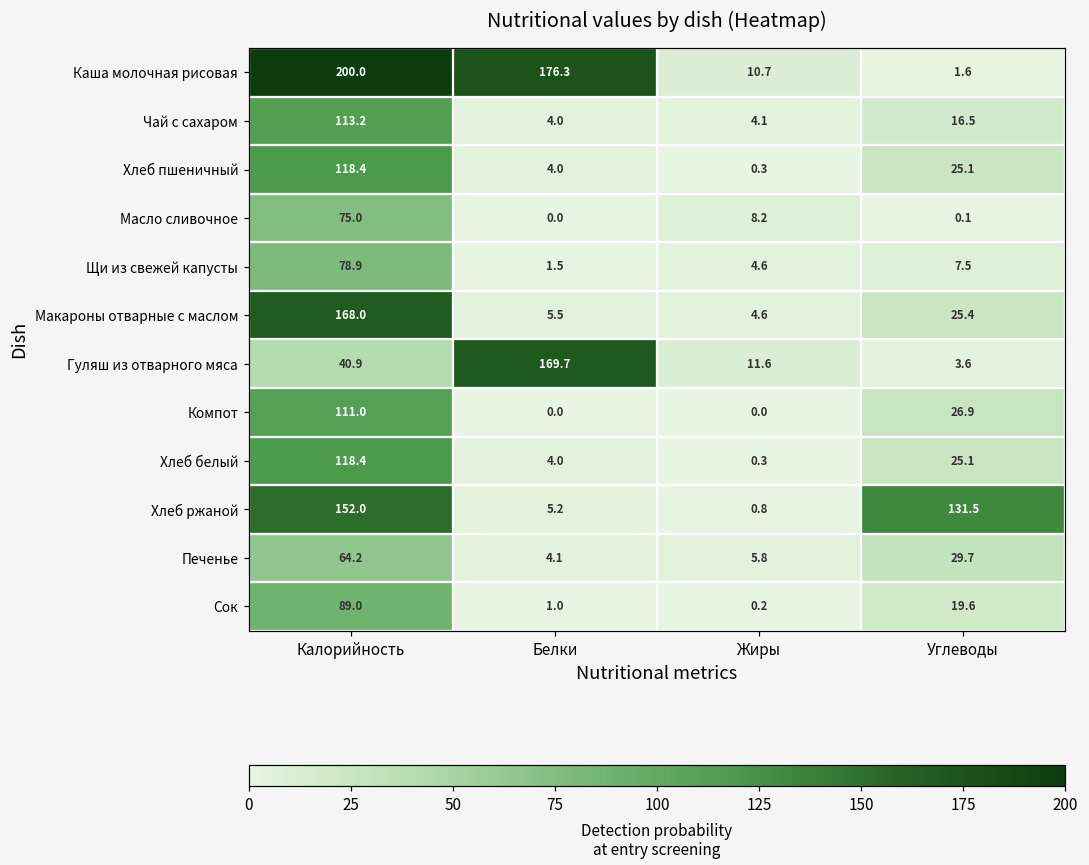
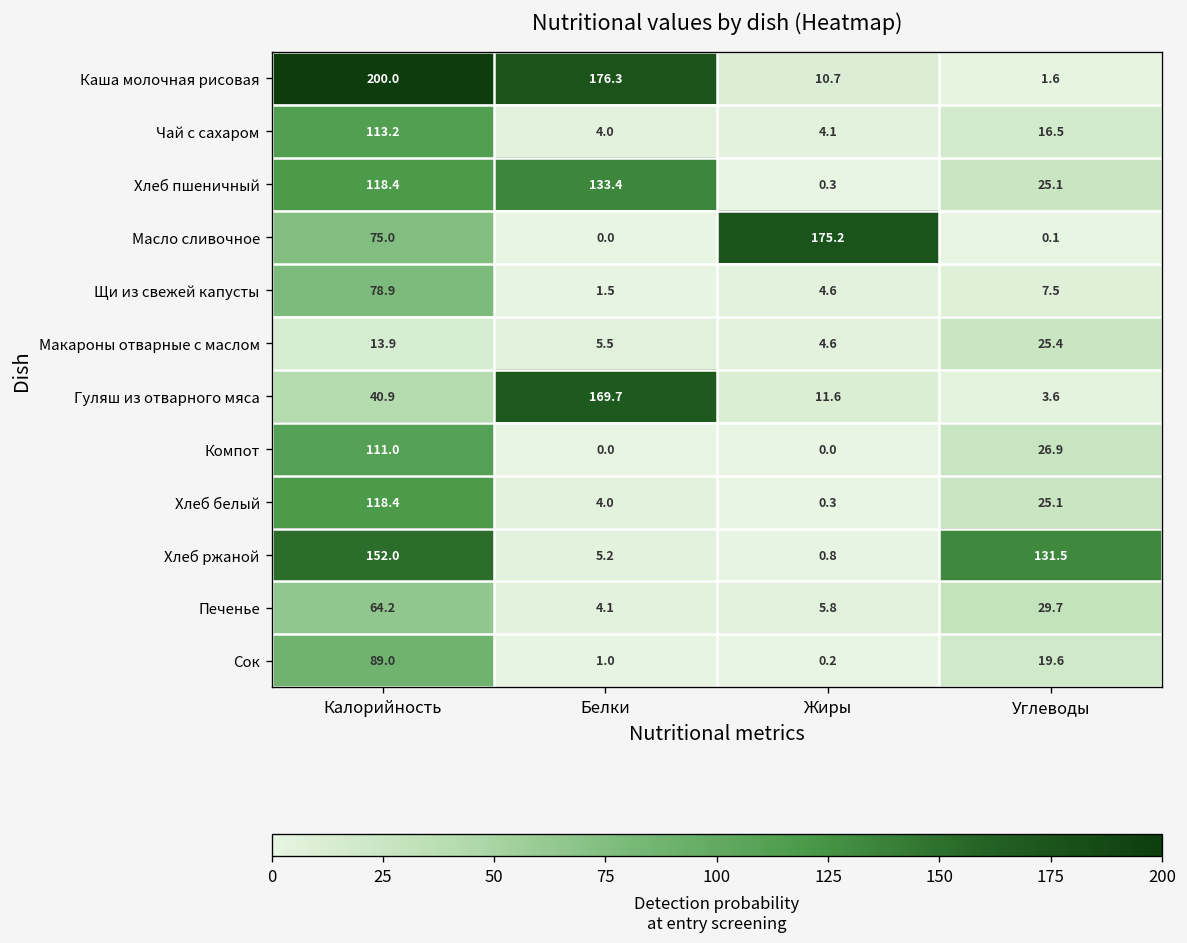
Хлеб пшеничный, Белки: 4.0 -> 133.4
Масло сливочное, Жиры: 8.2 -> 175.2
Макароны отварные с маслом, Калорийность: 168.0 -> 13.9
